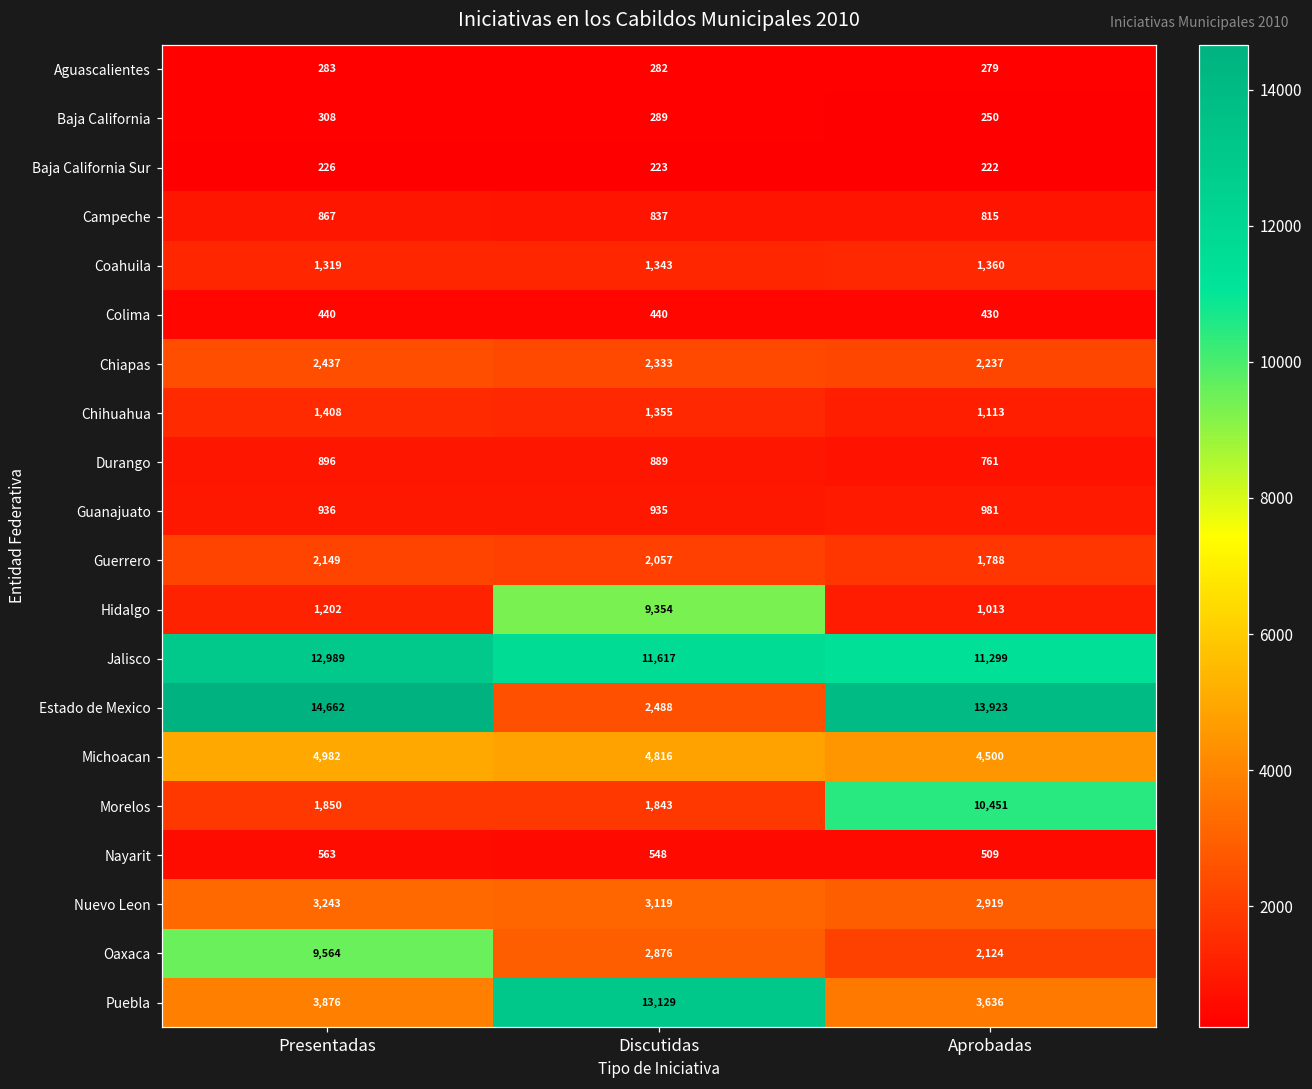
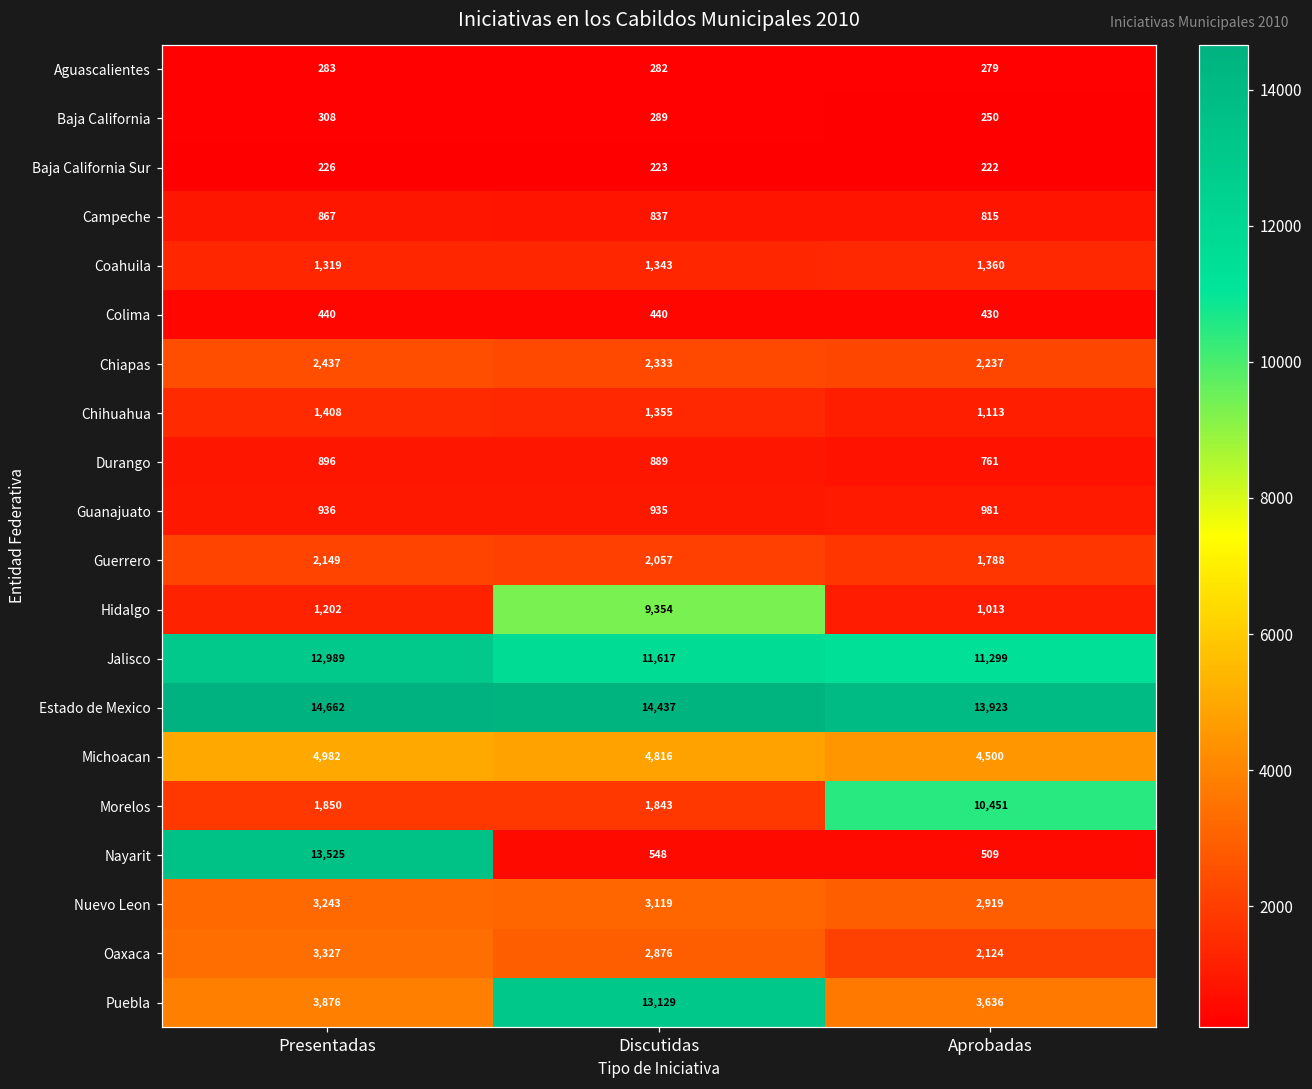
Estado de Mexico, Discutidas: 2,488 -> 14,437
Nayarit, Presentadas: 563 -> 13,525
Oaxaca, Presentadas: 9,564 -> 3,327
